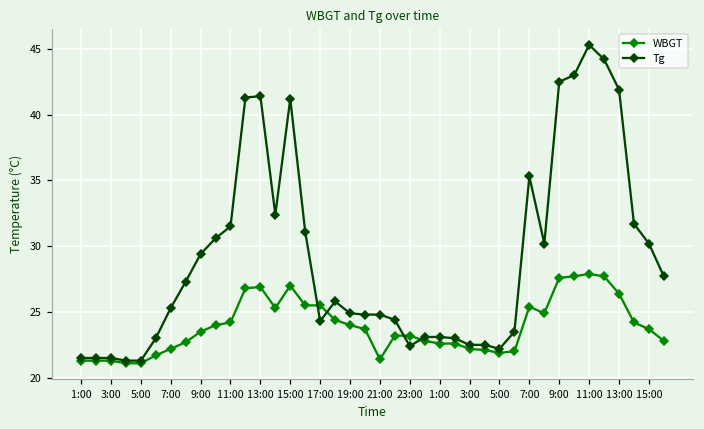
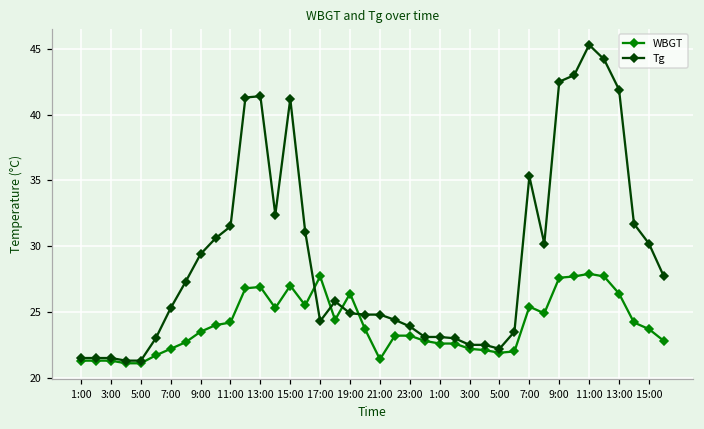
WBGT, 17:00: 25.5 -> 27.7
WBGT, 19:00: 24.0 -> 26.4
Tg, 23:00: 22.4 -> 23.9
